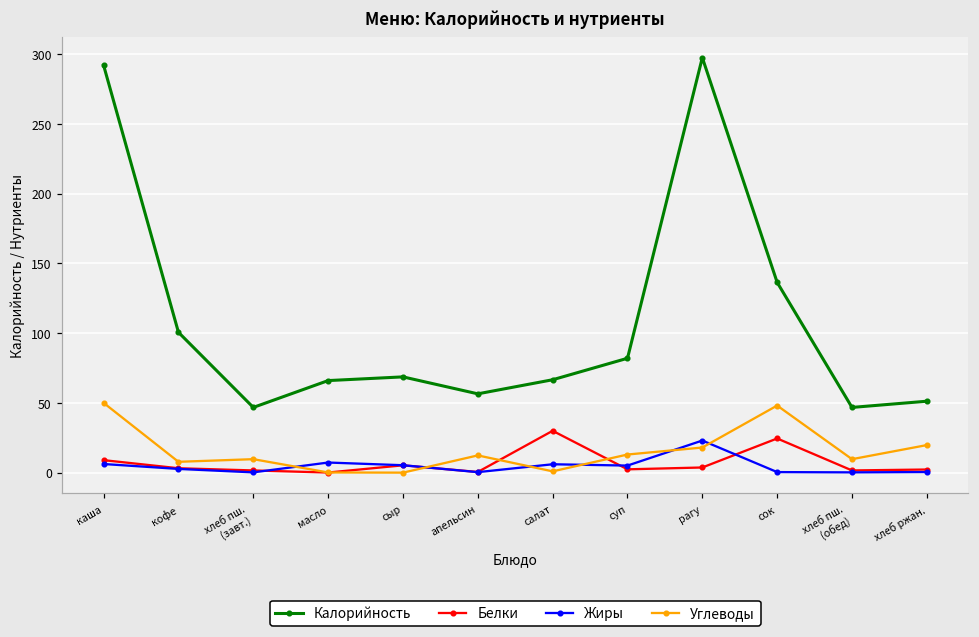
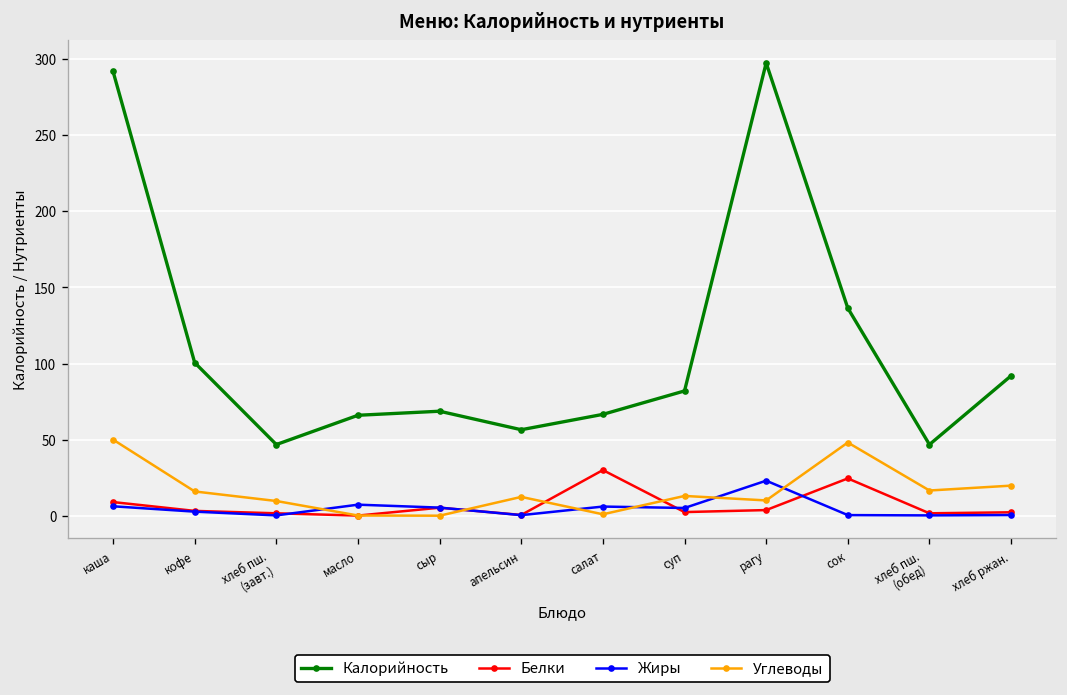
Углеводы, кофе: 8 -> 16
Углеводы, рагу: 18 -> 10
Углеводы, хлеб пш. (обед): 10 -> 17
Калорийность, хлеб ржан.: 51 -> 92
